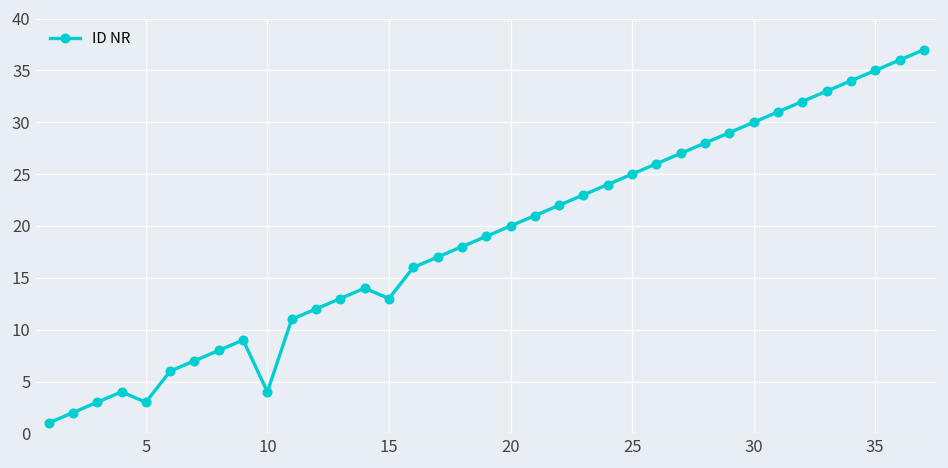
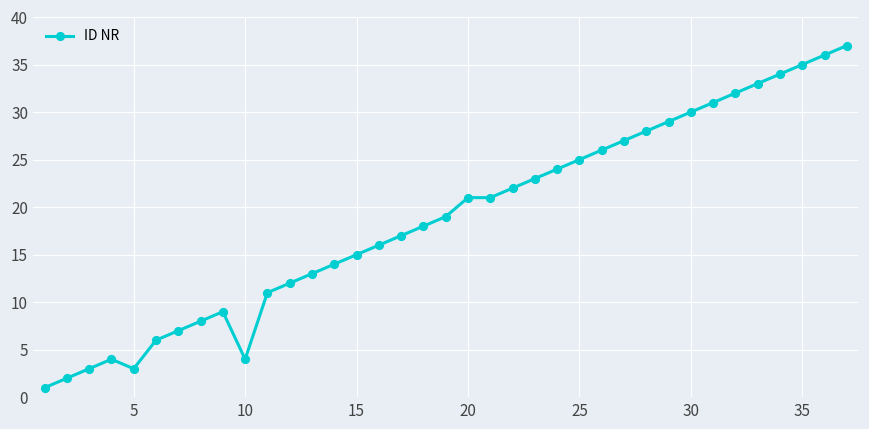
15: 13 -> 15
20: 20 -> 21
